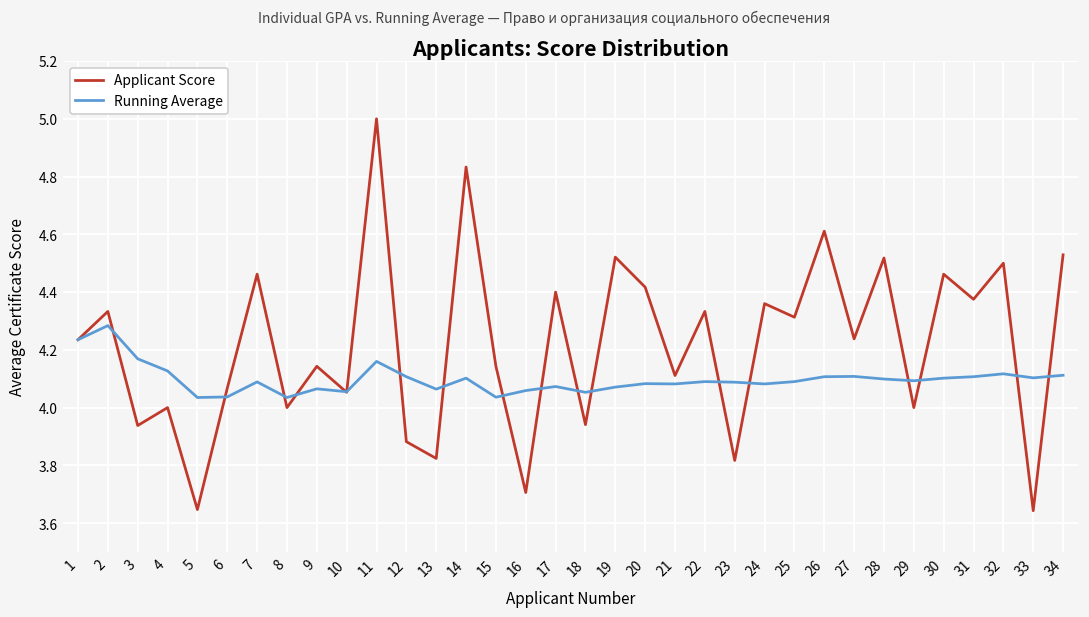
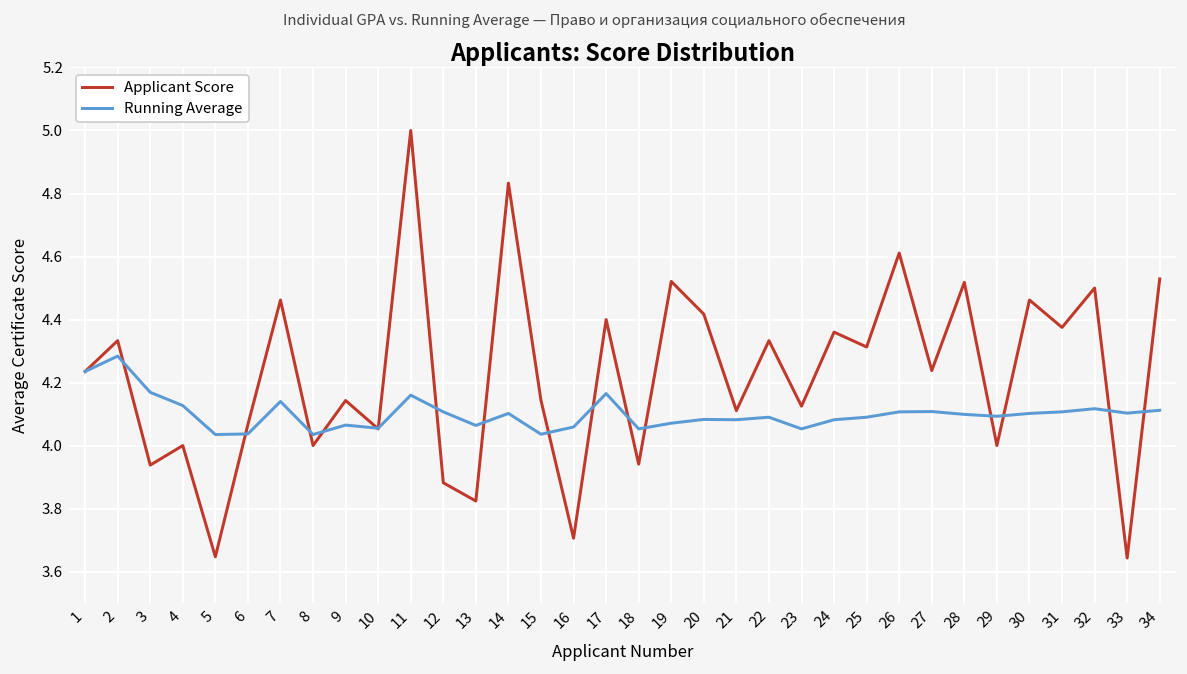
Running Average, 7: 4.09 -> 4.14
Running Average, 17: 4.07 -> 4.17
Applicant Score, 23: 3.82 -> 4.13
Running Average, 23: 4.09 -> 4.05
